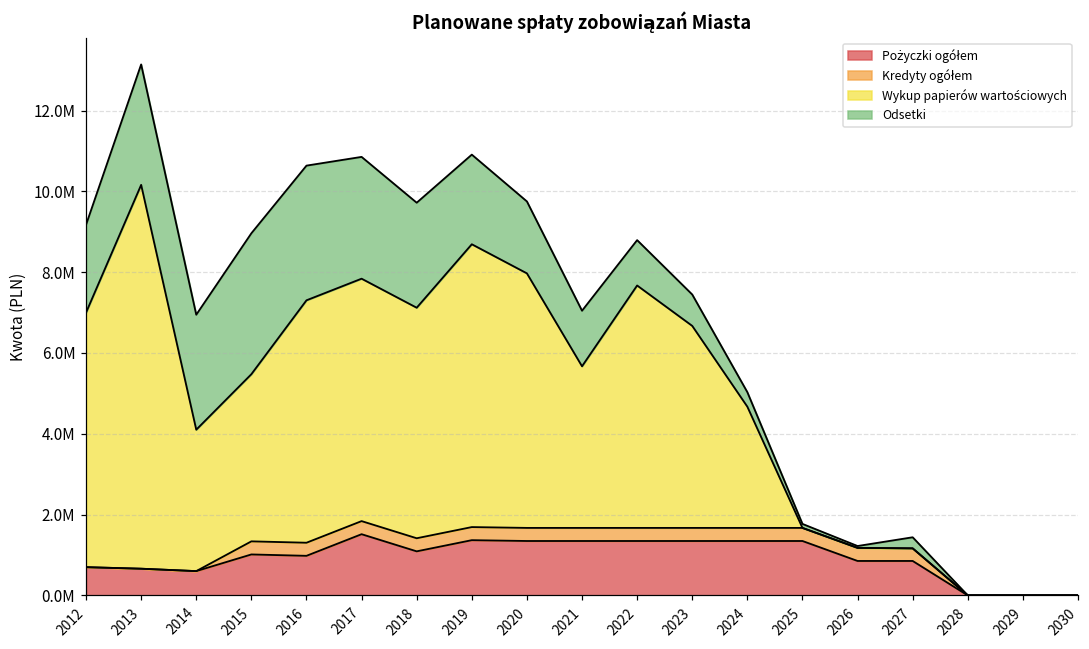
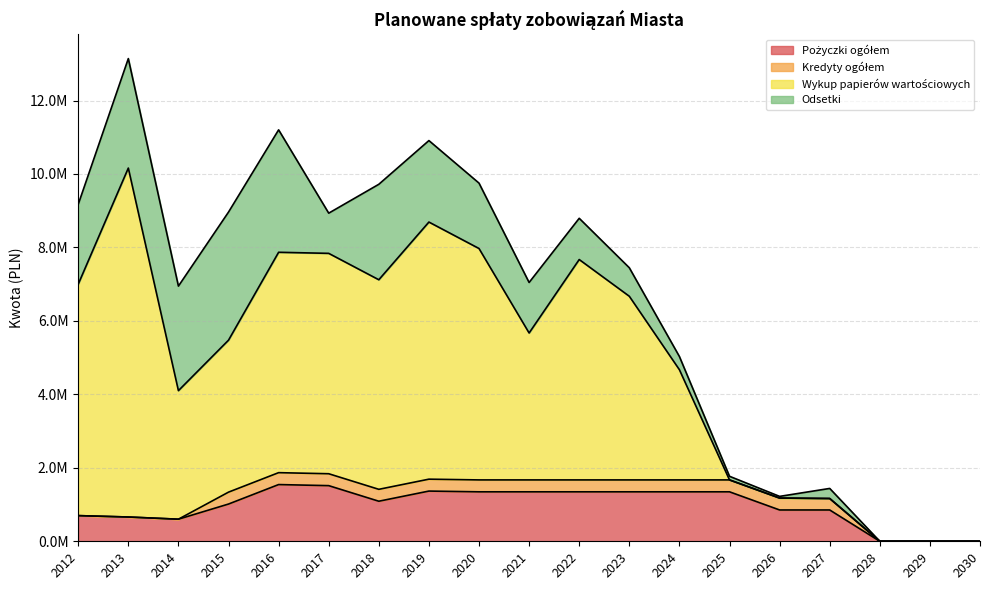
Pożyczki ogółem, 2016: 1000000 -> 1500000
Odsetki, 2017: 3000000 -> 1100000
